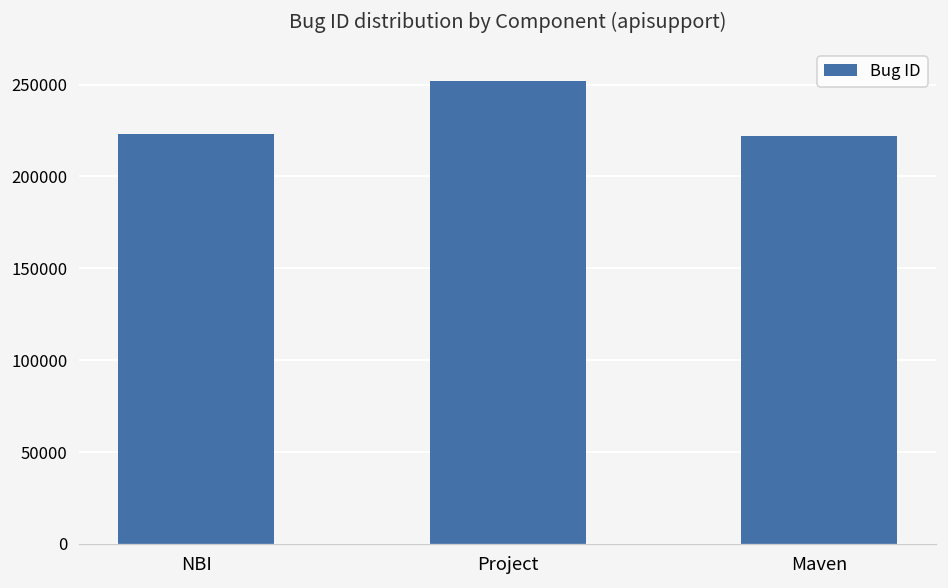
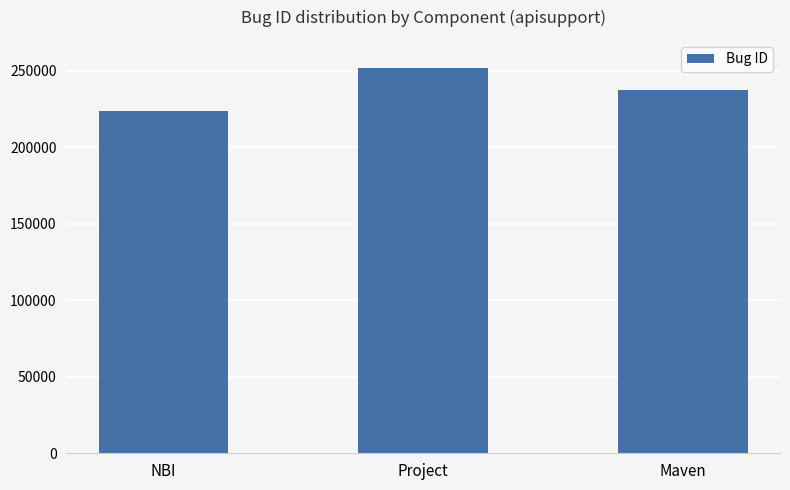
Maven: 222000 -> 237000
